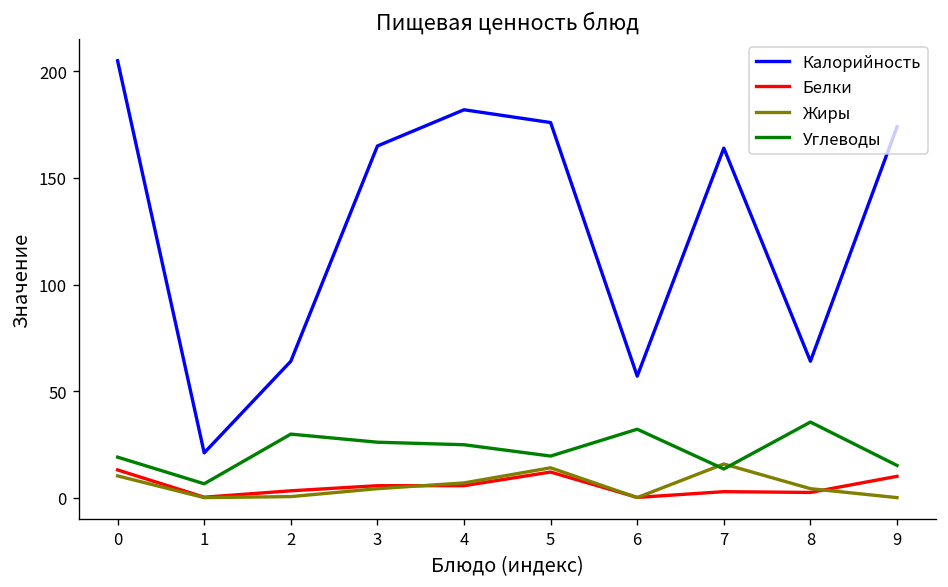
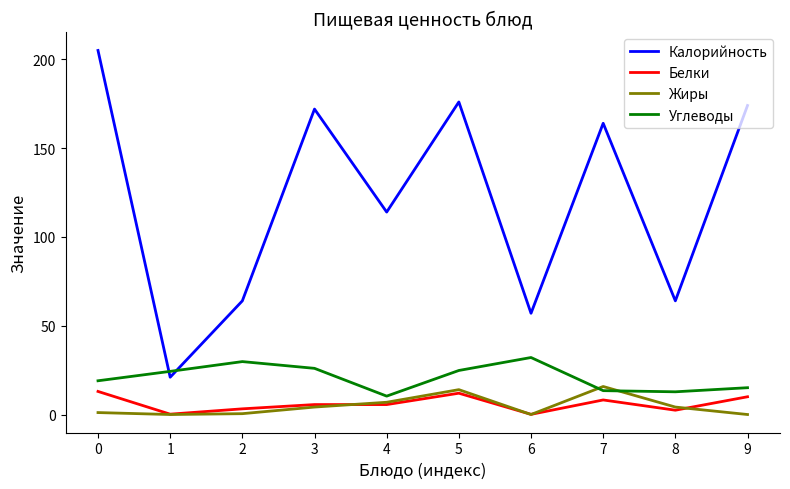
Жиры, 0: 10 -> 1
Углеводы, 1: 7 -> 24
Калорийность, 3: 165 -> 172
Калорийность, 4: 182 -> 114
Углеводы, 4: 25 -> 10
Углеводы, 5: 20 -> 25
Белки, 7: 3 -> 8
Углеводы, 8: 35 -> 13
